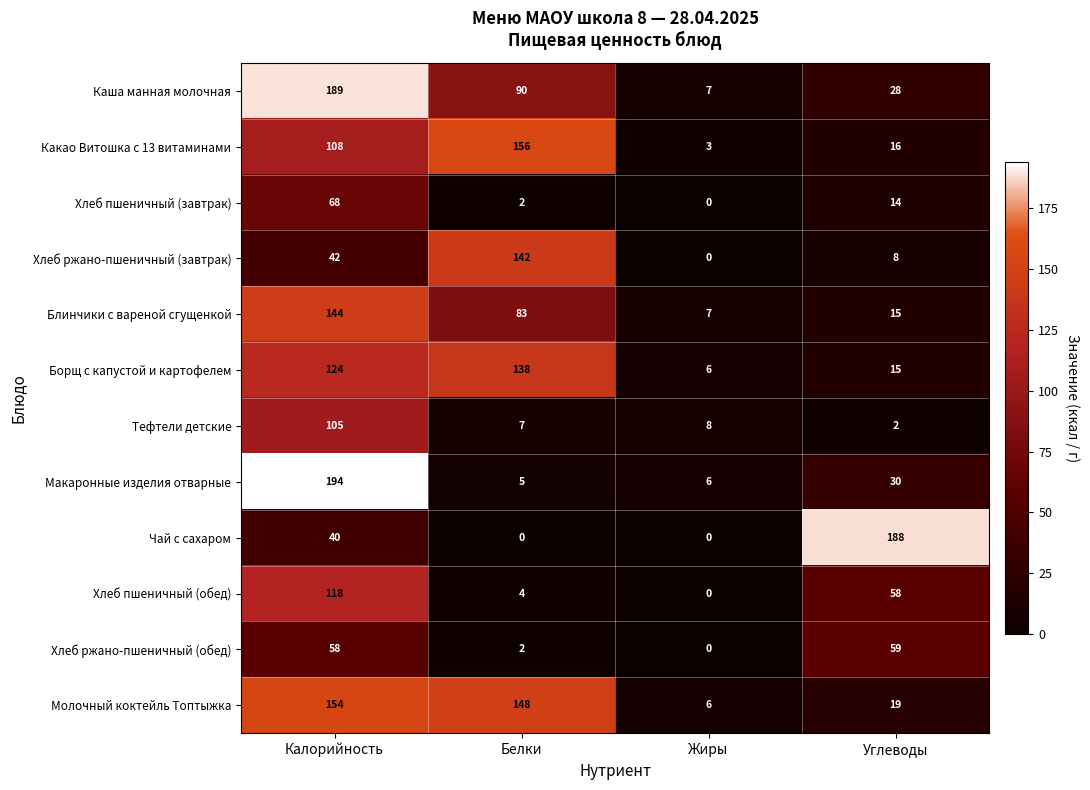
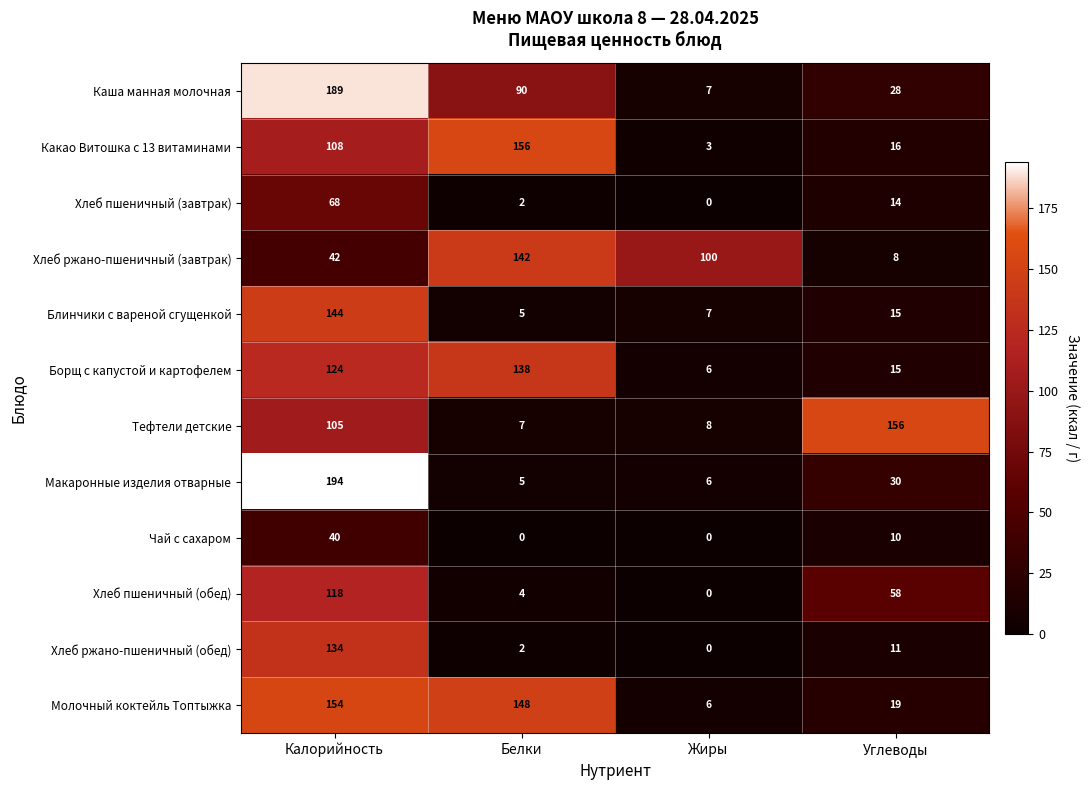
Хлеб ржано-пшеничный (завтрак), Жиры: 0 -> 100
Блинчики с вареной сгущенкой, Белки: 83 -> 5
Тефтели детские, Углеводы: 2 -> 156
Чай с сахаром, Углеводы: 188 -> 10
Хлеб ржано-пшеничный (обед), Калорийность: 58 -> 134
Хлеб ржано-пшеничный (обед), Углеводы: 59 -> 11
